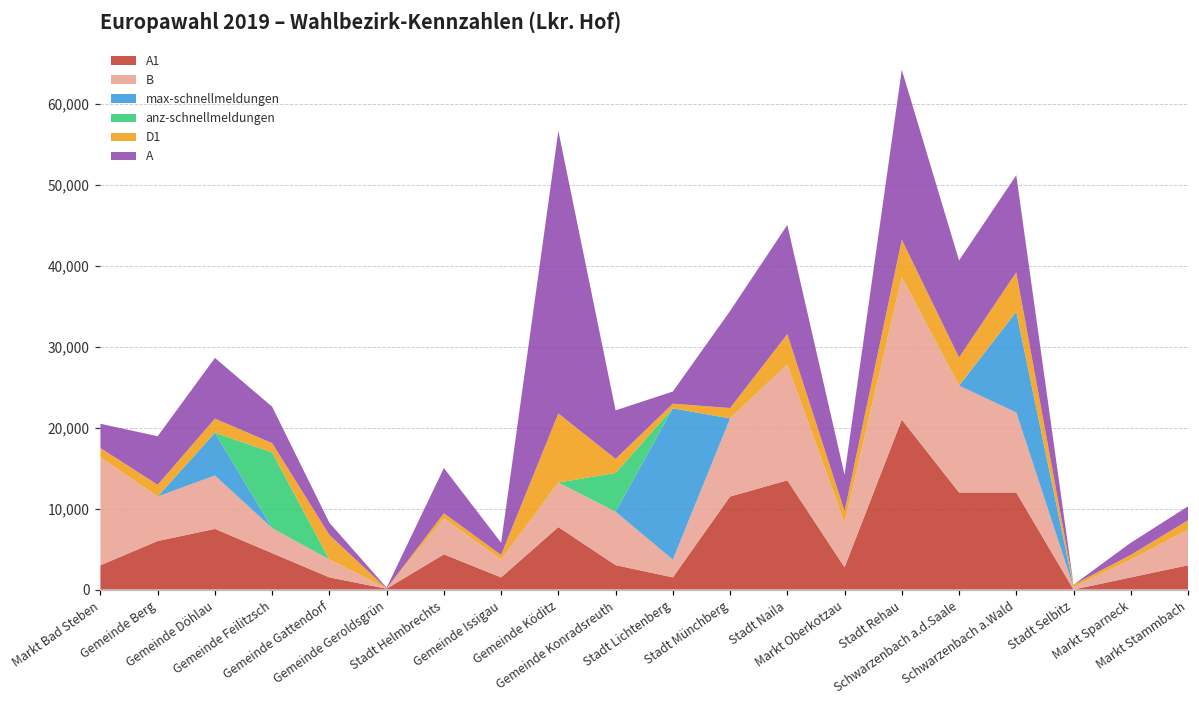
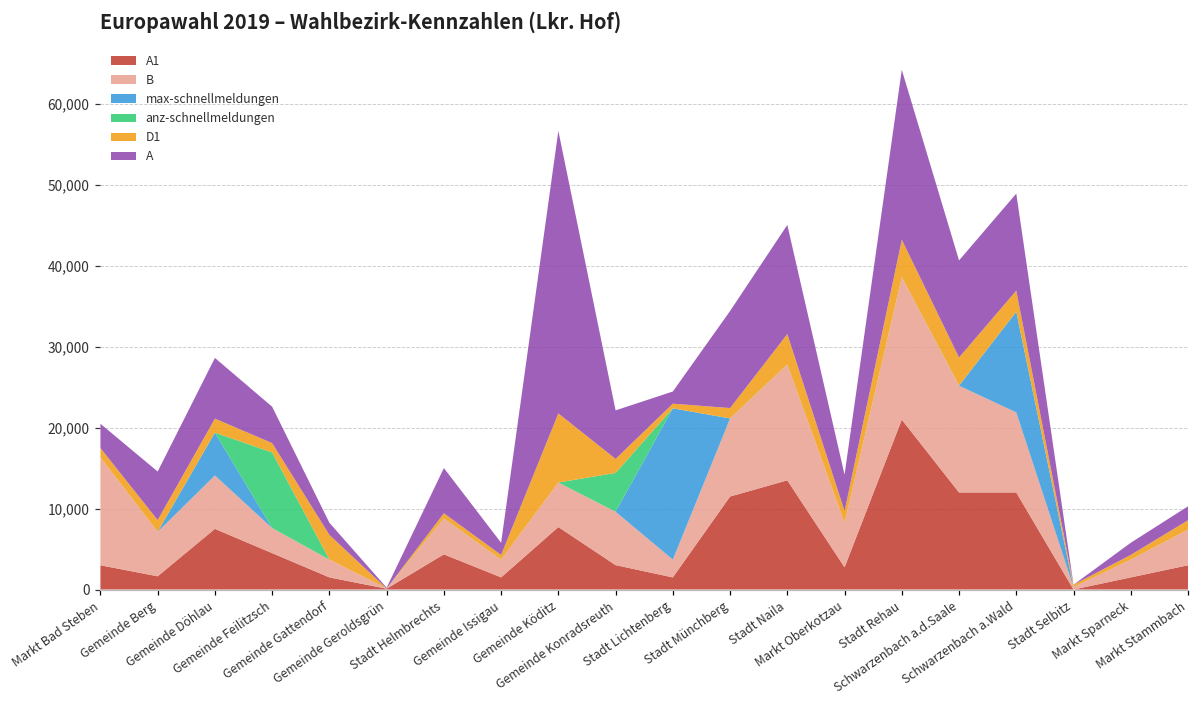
A1, Gemeinde Berg: 6,000 -> 2,000
D1, Schwarzenbach a.Wald: 5,000 -> 3,000
